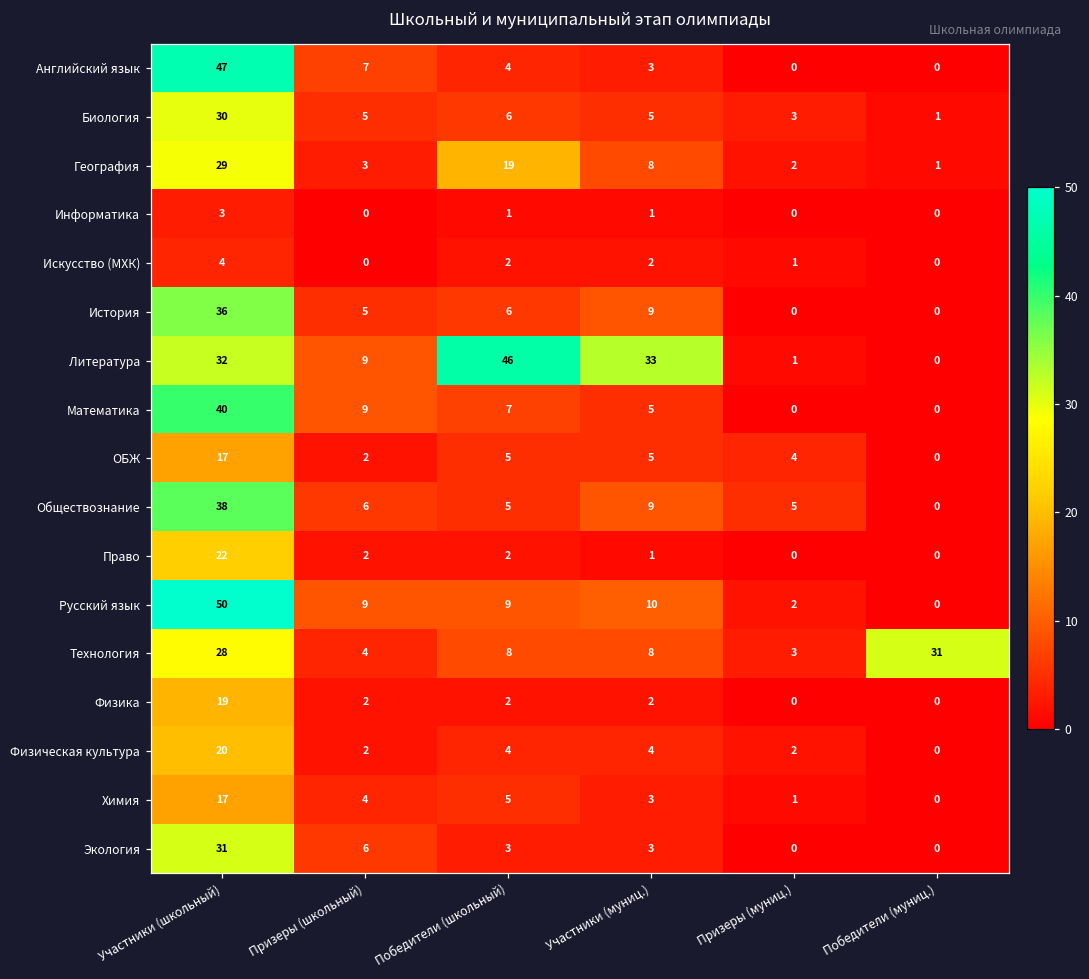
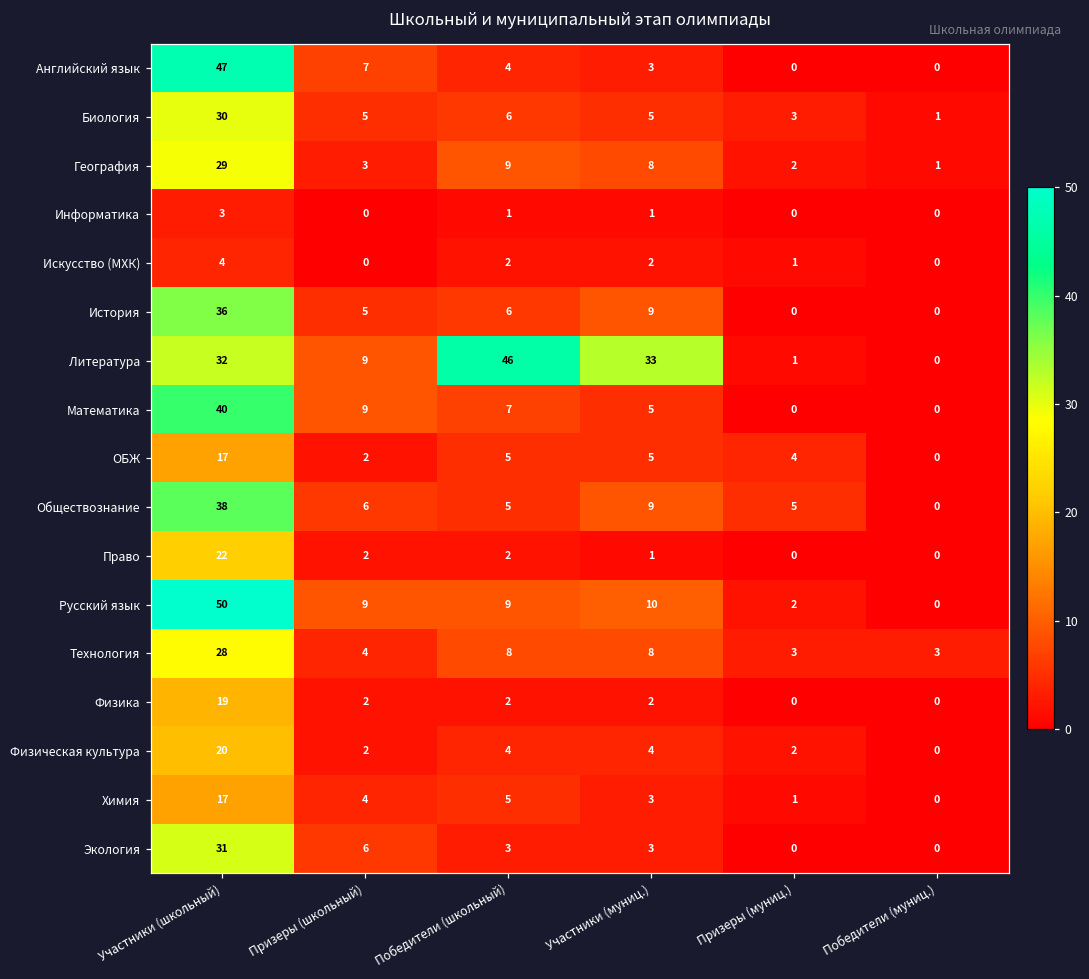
География, Победители (школьный): 19 -> 9
Технология, Победители (муниц.): 31 -> 3
